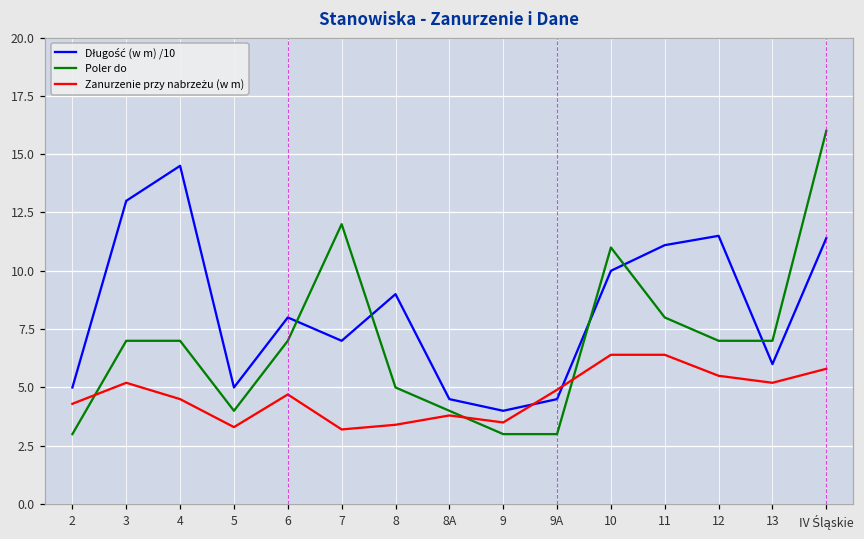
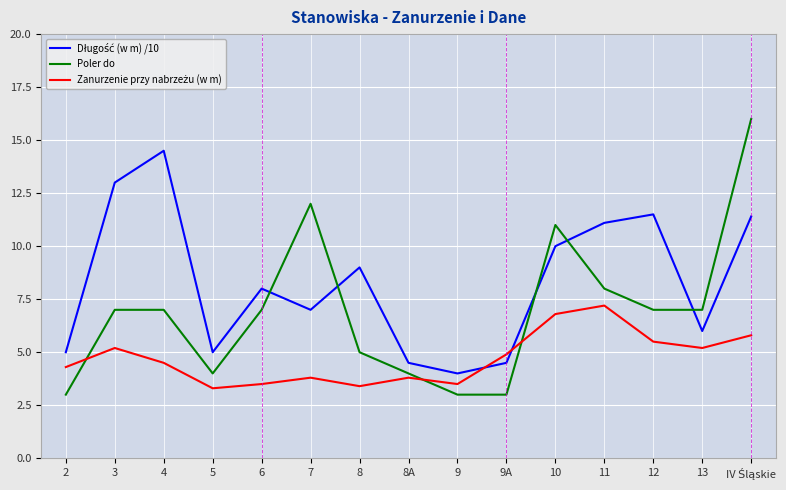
Zanurzenie przy nabrzeżu (w m), 6: 4.7 -> 3.5
Zanurzenie przy nabrzeżu (w m), 7: 3.2 -> 3.8
Zanurzenie przy nabrzeżu (w m), 10: 6.4 -> 6.8
Zanurzenie przy nabrzeżu (w m), 11: 6.4 -> 7.2
